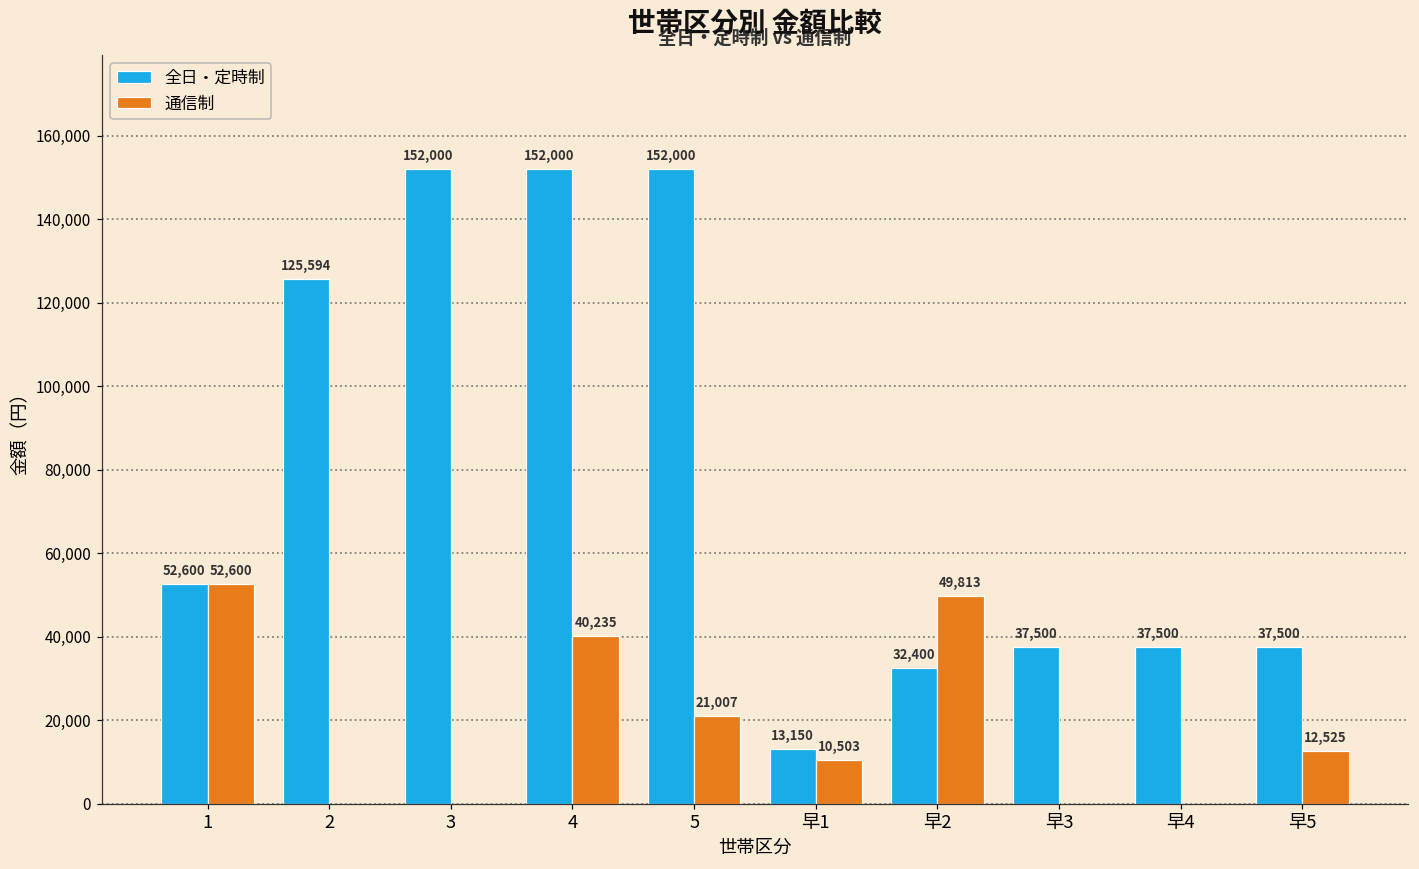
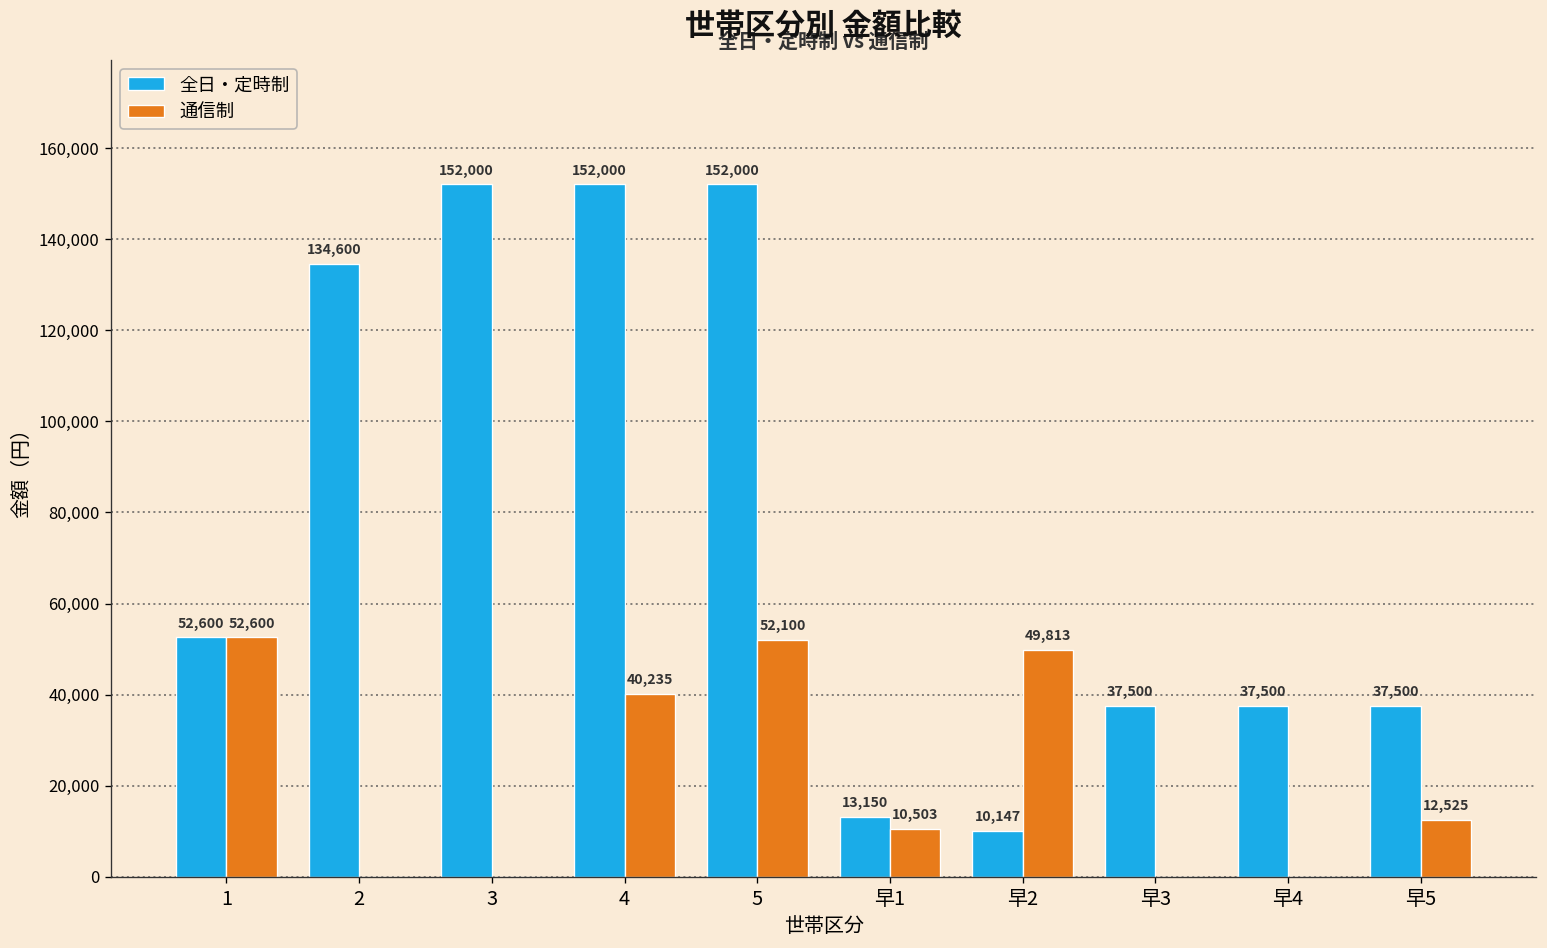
全日・定時制, 2: 125,594 -> 134,600
通信制, 5: 21,007 -> 52,100
全日・定時制, 早2: 32,400 -> 10,147
